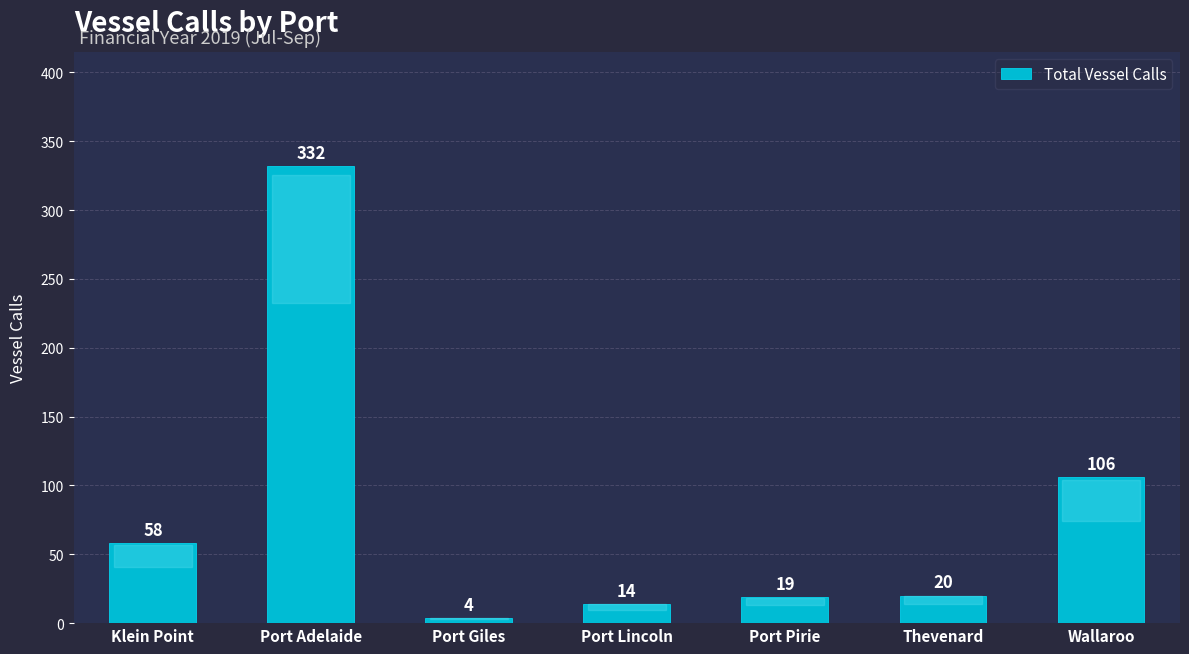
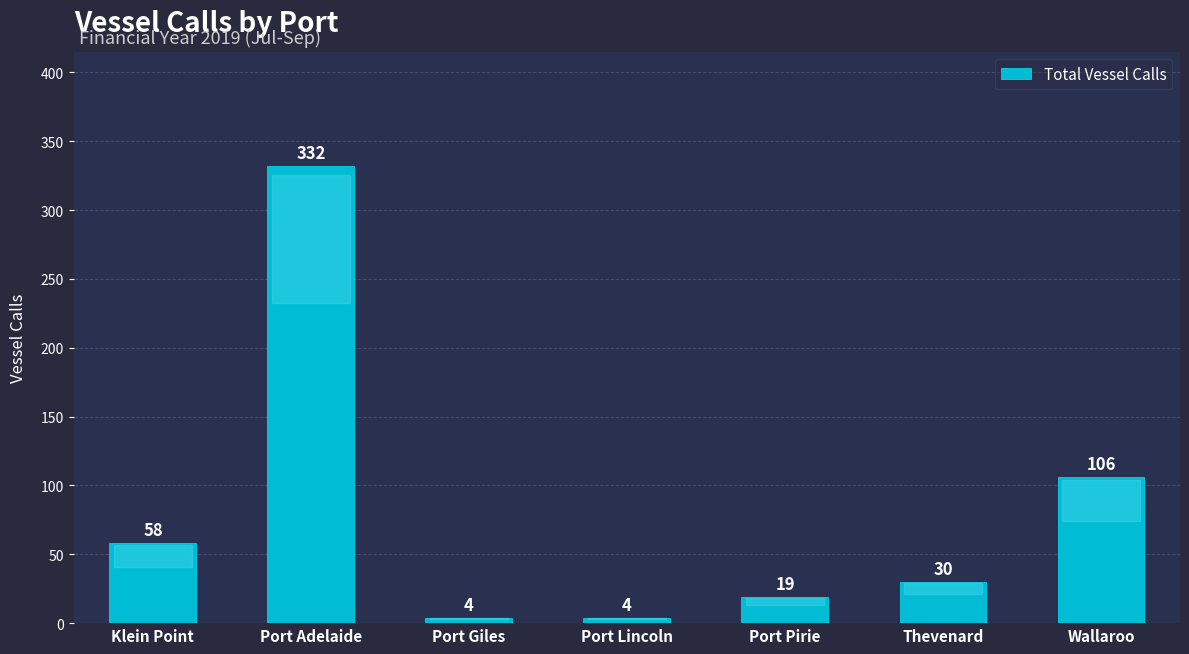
Port Lincoln: 14 -> 4
Thevenard: 20 -> 30
